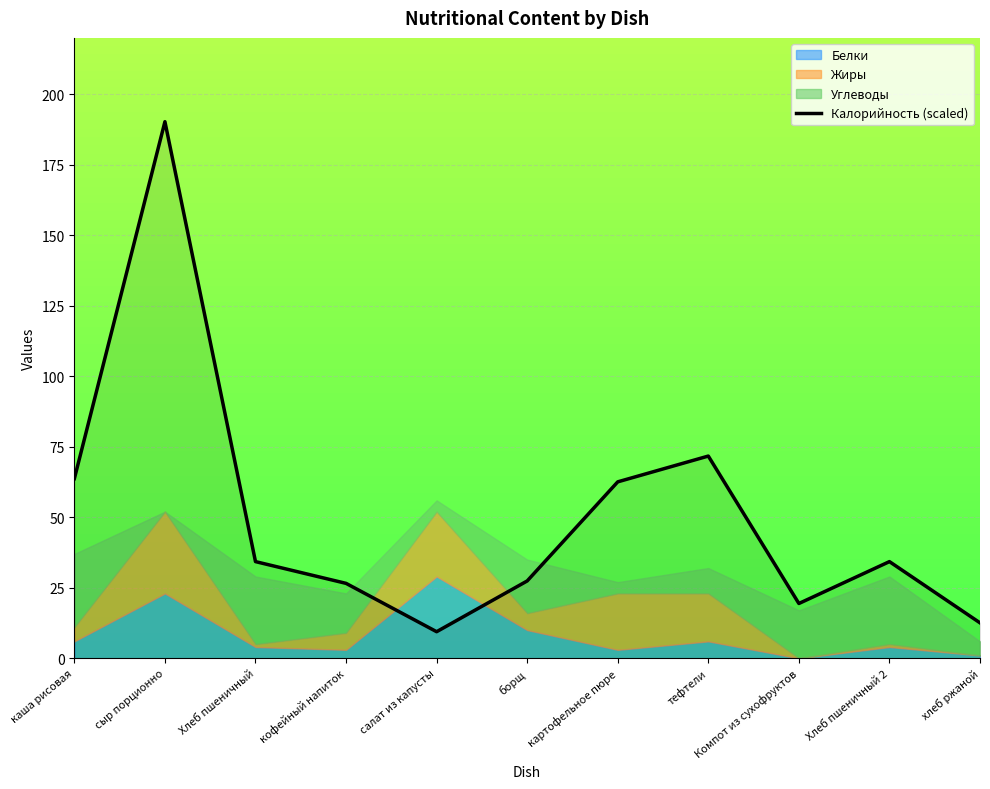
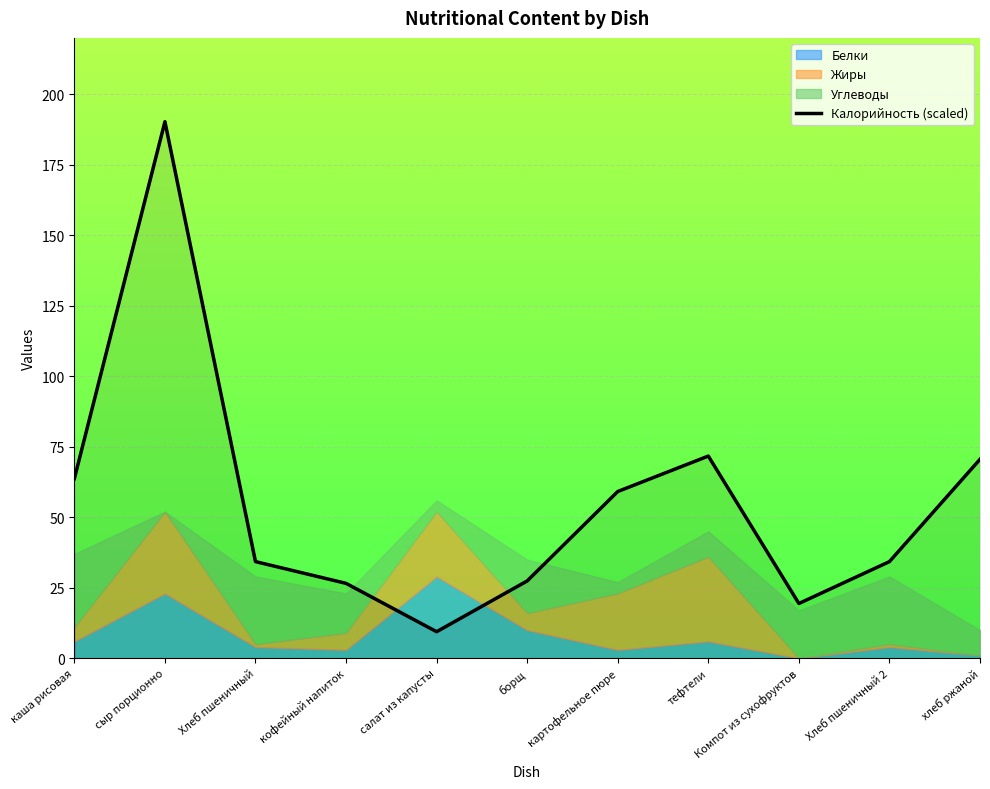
Калорийность (scaled), картофельное пюре: 63 -> 59
Жиры, тефтели: 17 -> 30
Калорийность (scaled), хлеб ржаной: 13 -> 71
Углеводы, хлеб ржаной: 5 -> 9
